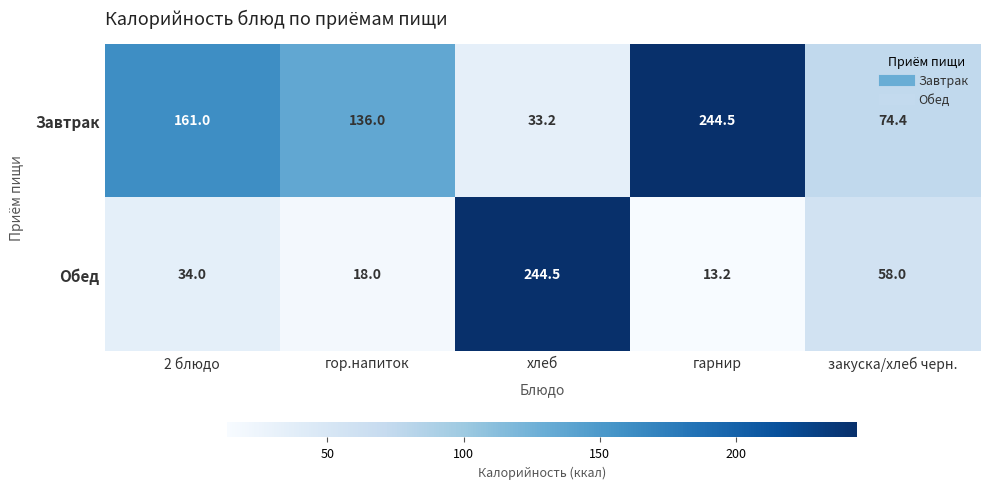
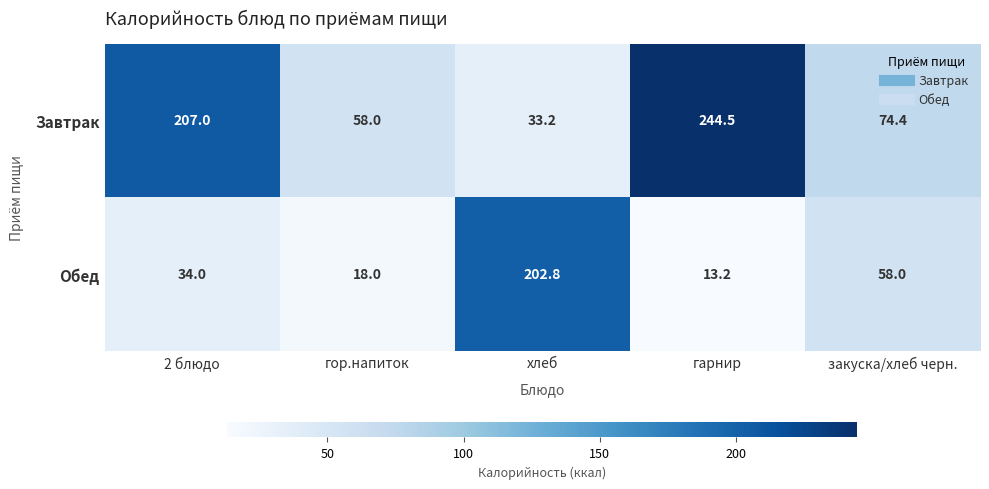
Завтрак, 2 блюдо: 161.0 -> 207.0
Завтрак, гор.напиток: 136.0 -> 58.0
Обед, хлеб: 244.5 -> 202.8
